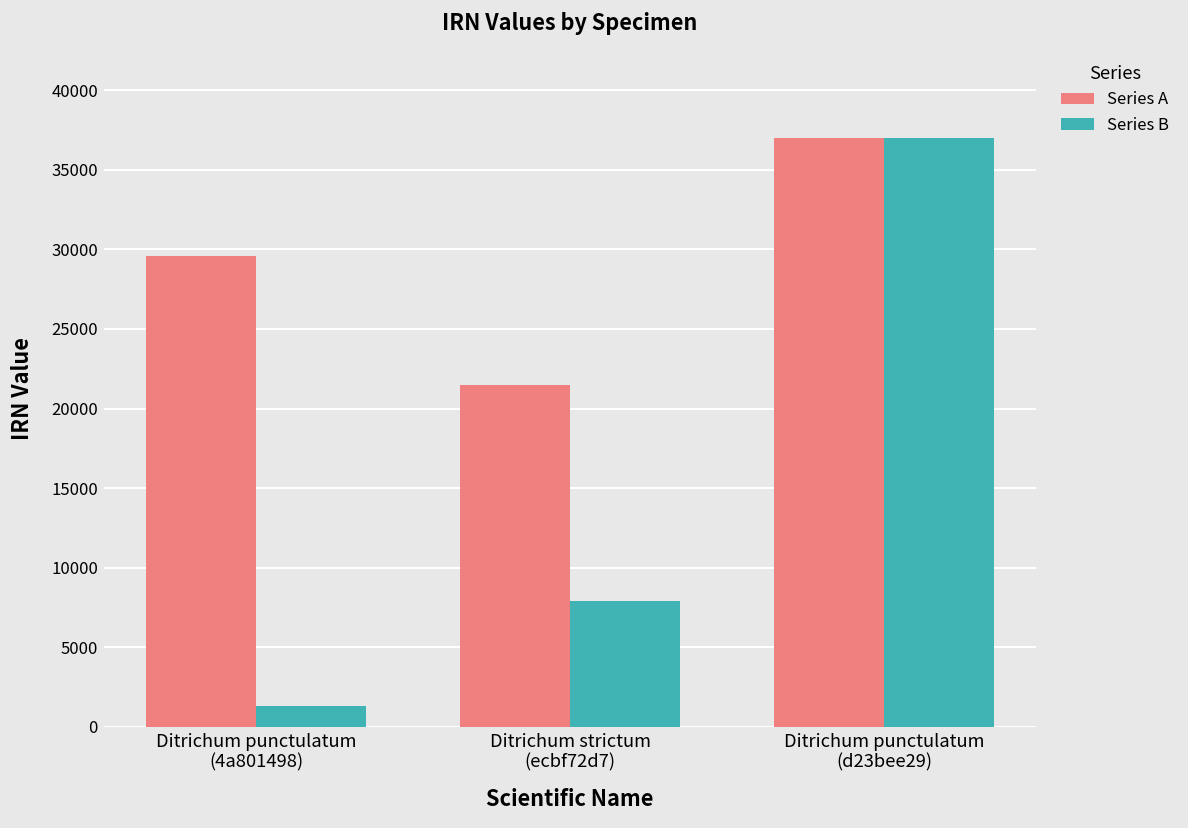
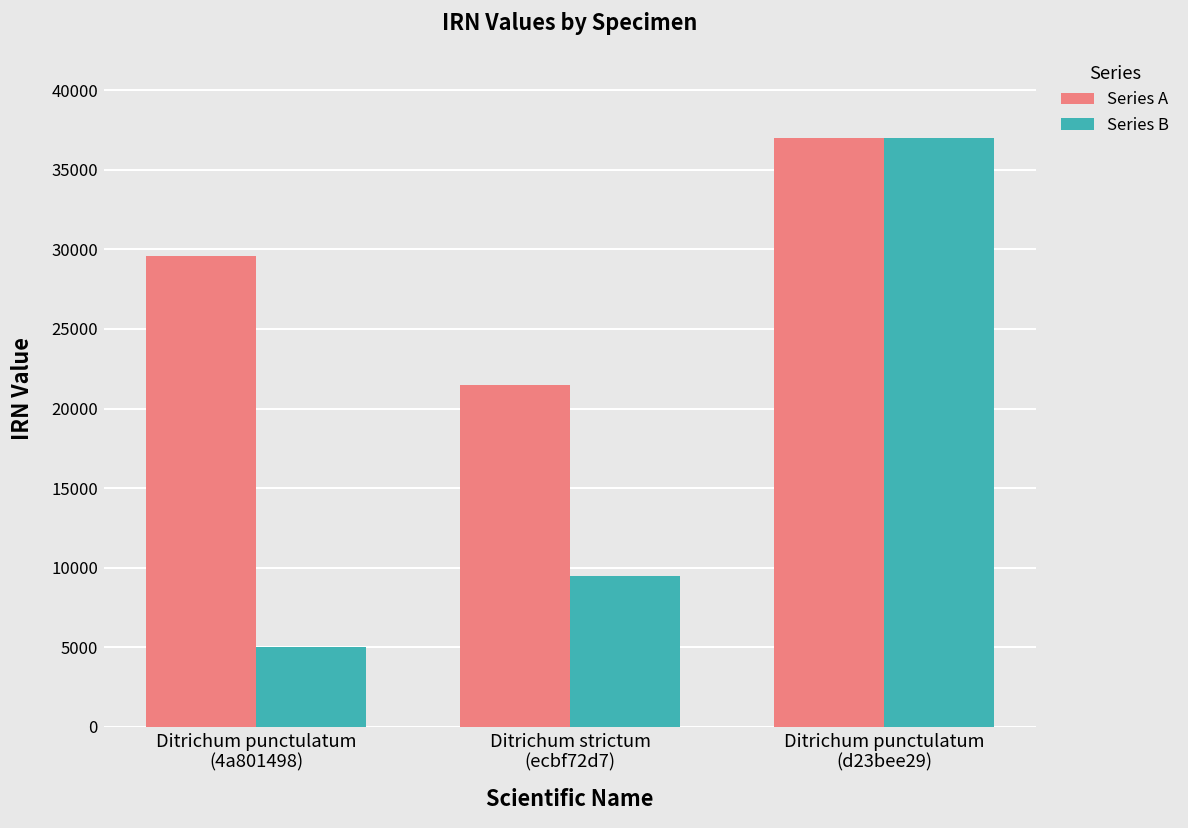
Series B, Ditrichum punctulatum (4a801498): 1300 -> 5000
Series B, Ditrichum strictum (ecbf72d7): 7900 -> 9500
